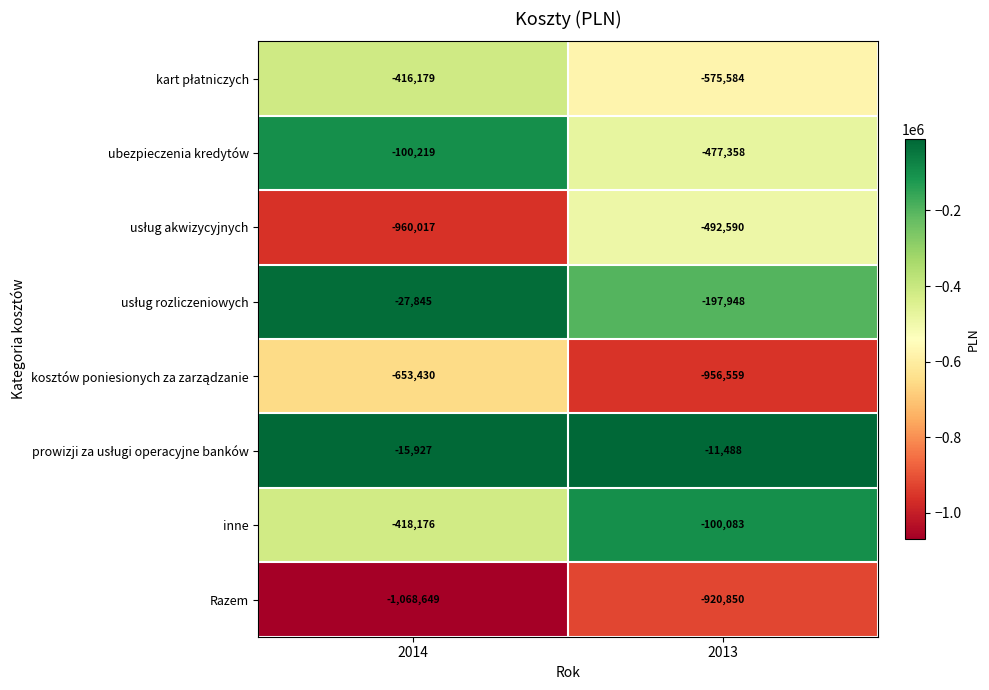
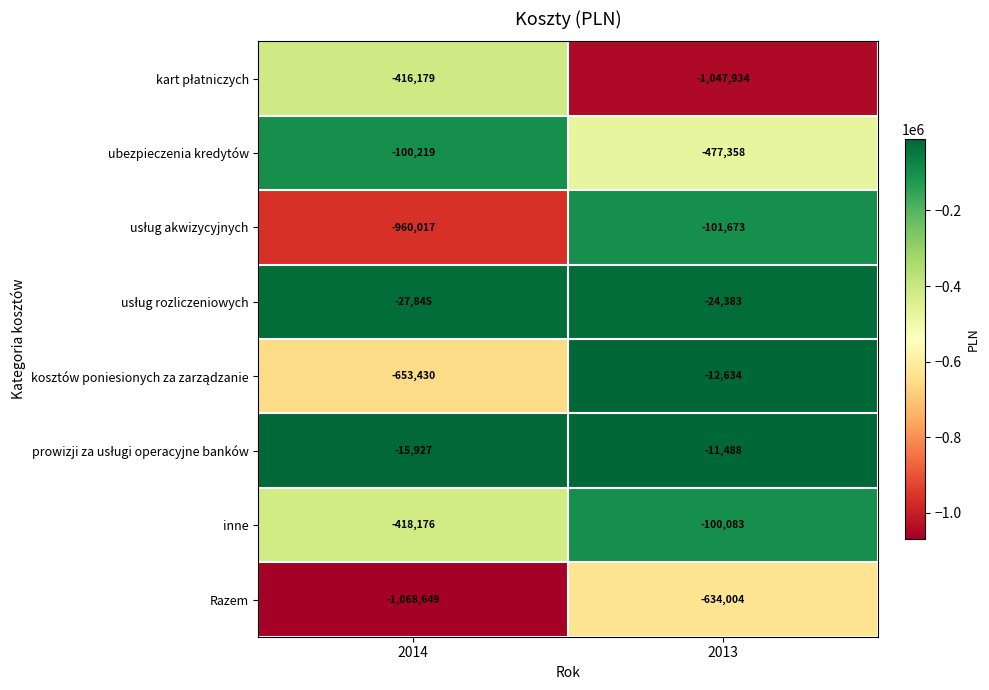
kart płatniczych, 2013: -575,584 -> -1,047,934
usług akwizycyjnych, 2013: -492,590 -> -101,673
usług rozliczeniowych, 2013: -197,948 -> -24,383
kosztów poniesionych za zarządzanie, 2013: -956,559 -> -12,634
Razem, 2013: -920,850 -> -634,004
